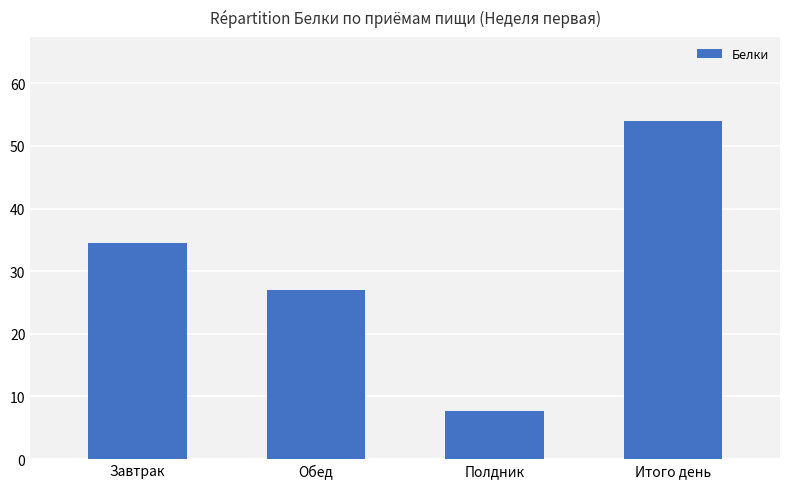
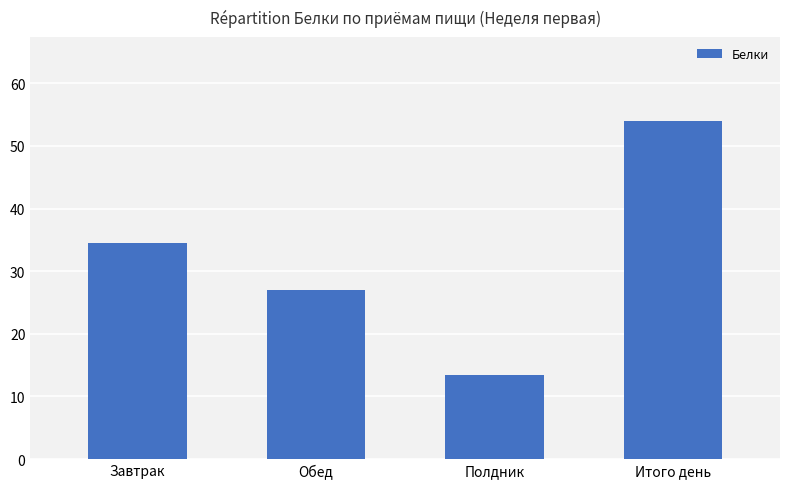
Полдник: 8 -> 13
